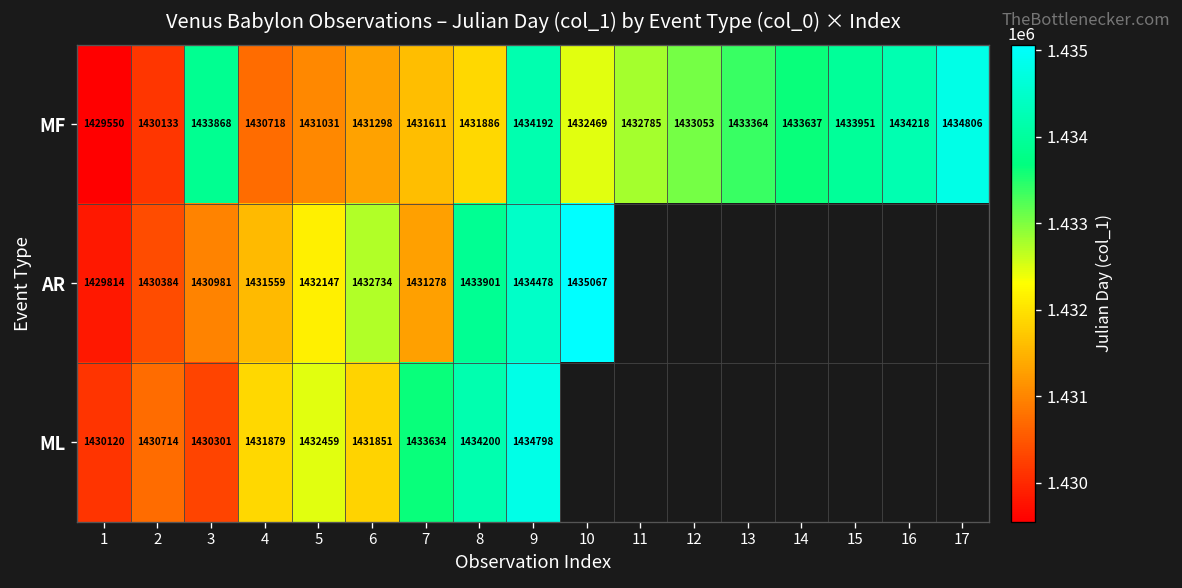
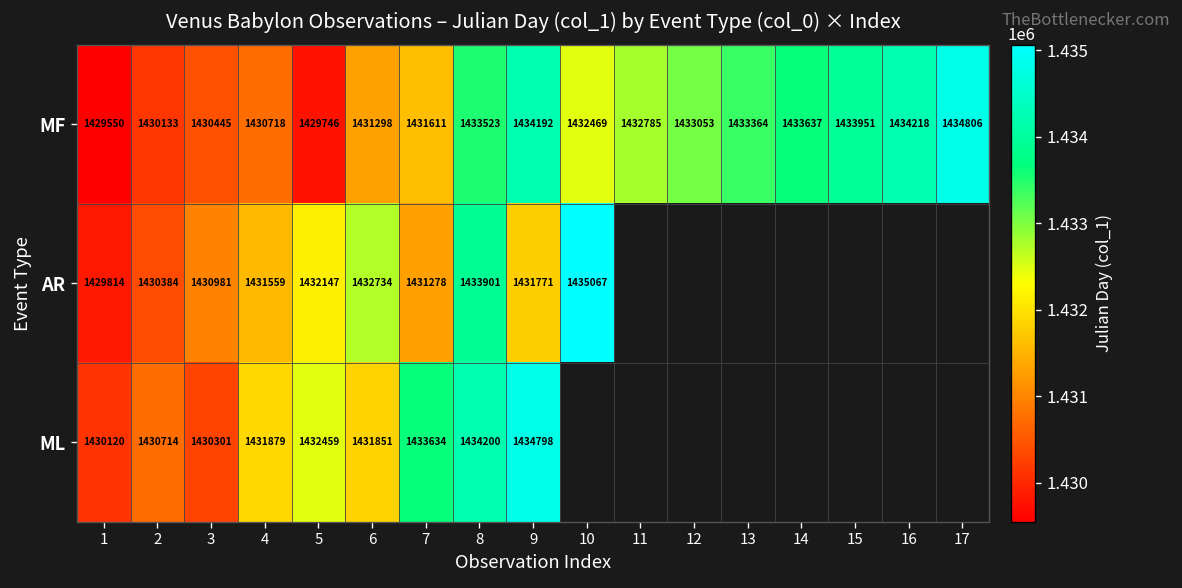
MF, 3: 1433868 -> 1430445
MF, 5: 1431031 -> 1429746
MF, 8: 1431886 -> 1433523
AR, 9: 1434478 -> 1431771
